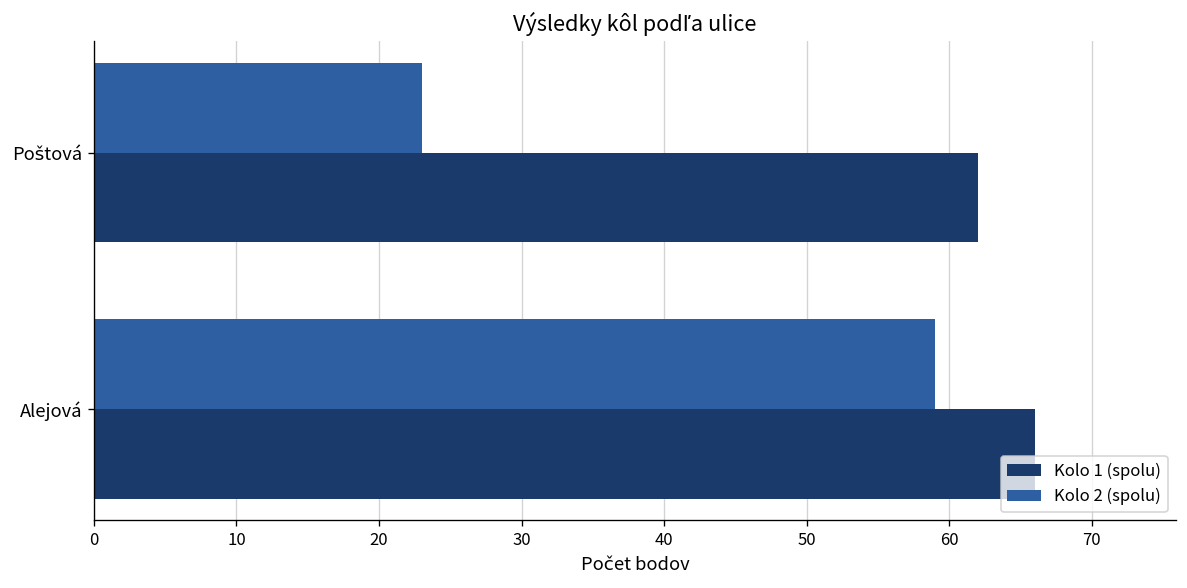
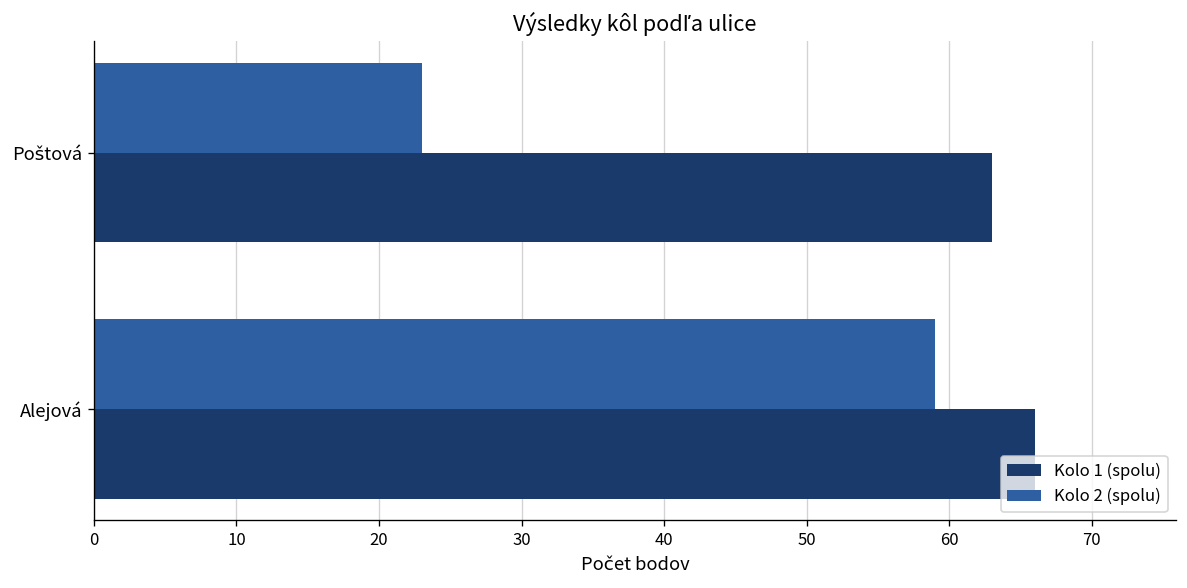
Kolo 1 (spolu), Poštová: 62 -> 63
